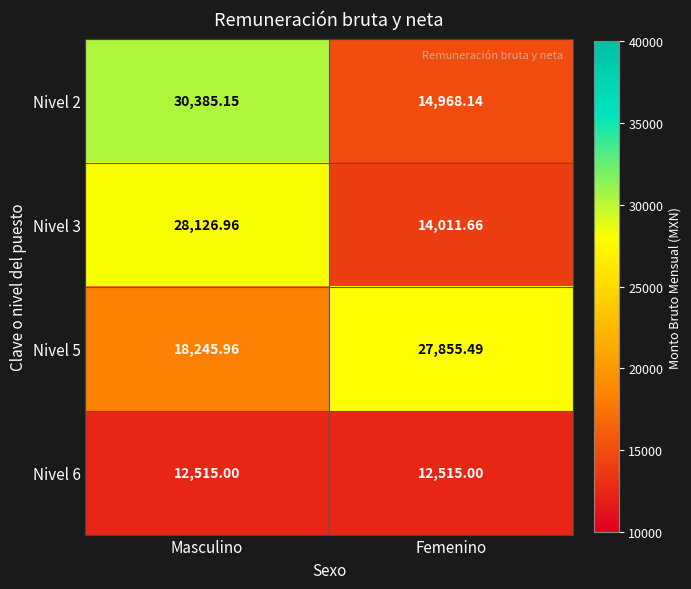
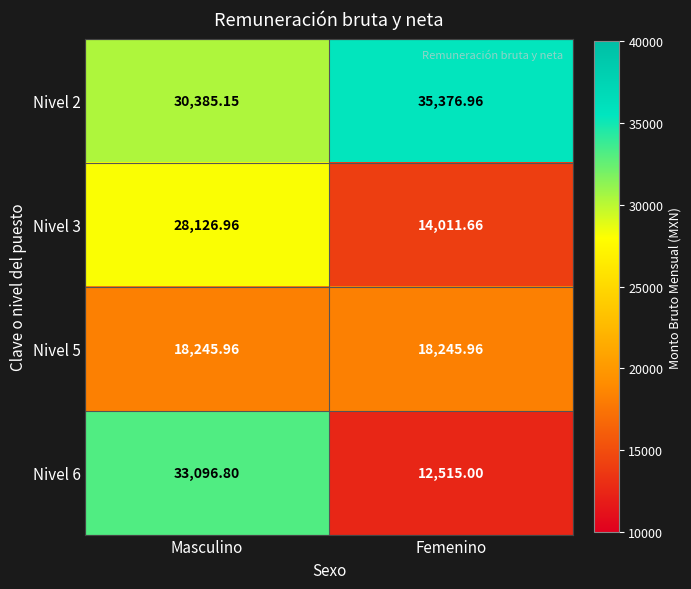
Nivel 2, Femenino: 14,968.14 -> 35,376.96
Nivel 5, Femenino: 27,855.49 -> 18,245.96
Nivel 6, Masculino: 12,515.00 -> 33,096.80
